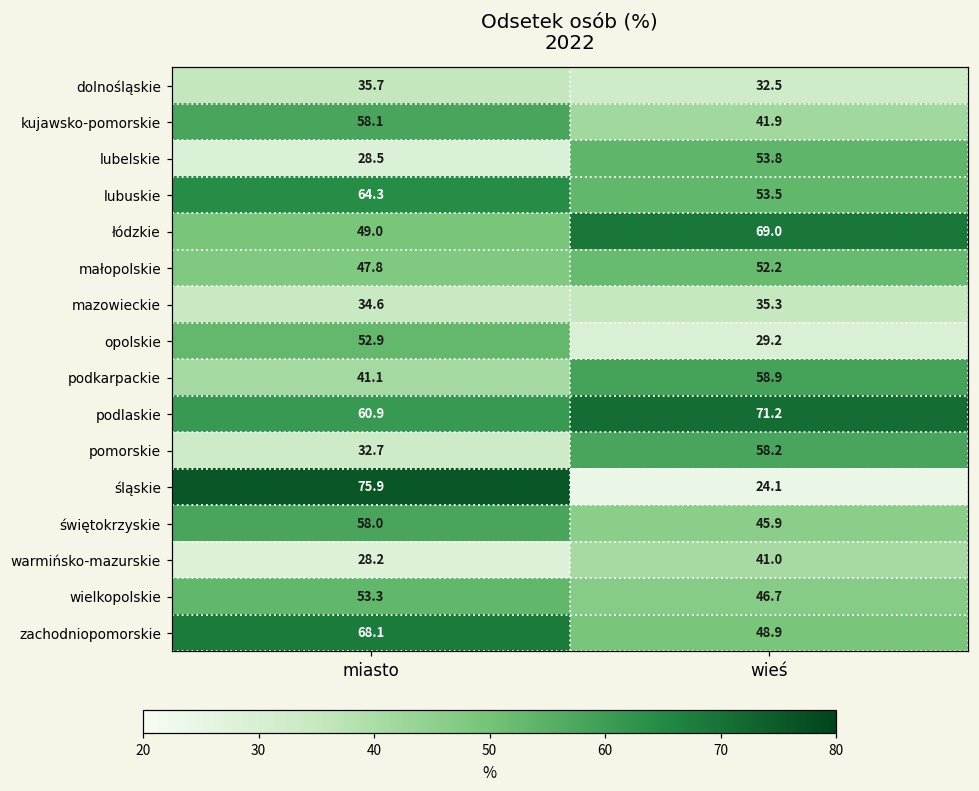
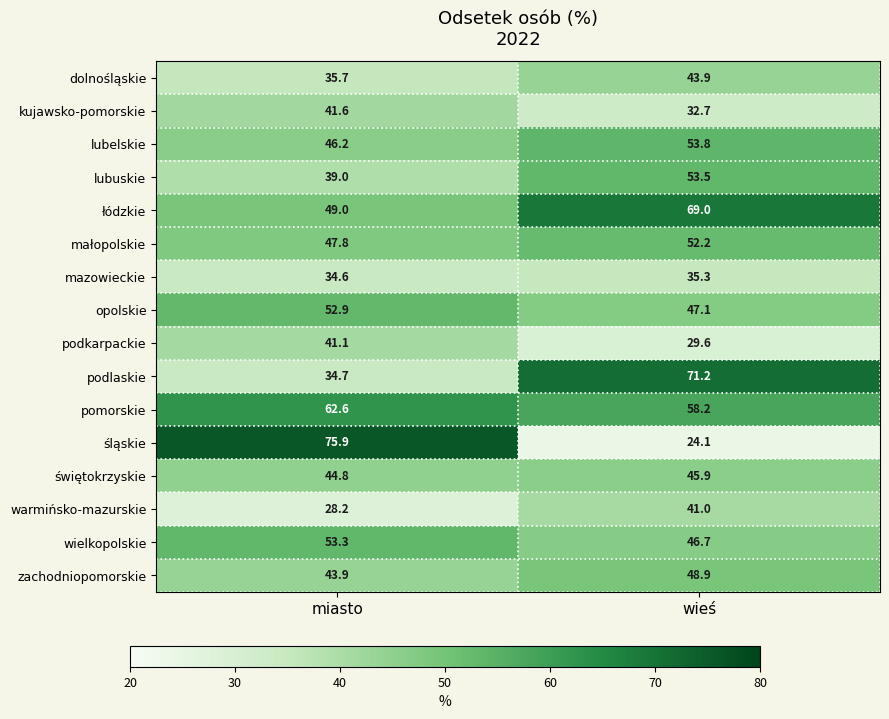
dolnośląskie, wieś: 32.5 -> 43.9
kujawsko-pomorskie, miasto: 58.1 -> 41.6
kujawsko-pomorskie, wieś: 41.9 -> 32.7
lubelskie, miasto: 28.5 -> 46.2
lubuskie, miasto: 64.3 -> 39.0
opolskie, wieś: 29.2 -> 47.1
podkarpackie, wieś: 58.9 -> 29.6
podlaskie, miasto: 60.9 -> 34.7
pomorskie, miasto: 32.7 -> 62.6
świętokrzyskie, miasto: 58.0 -> 44.8
zachodniopomorskie, miasto: 68.1 -> 43.9
